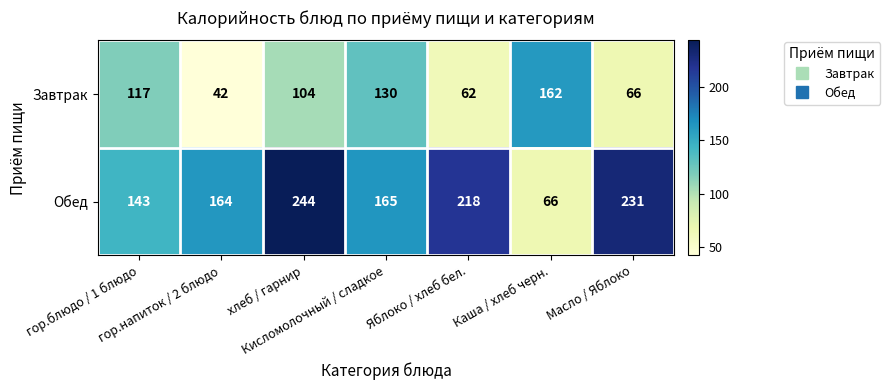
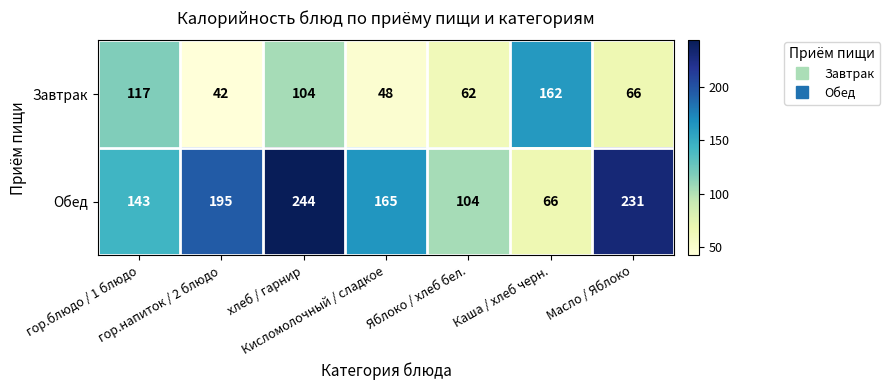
Завтрак, Кисломолочный / сладкое: 130 -> 48
Обед, гор.напиток / 2 блюдо: 164 -> 195
Обед, Яблоко / хлеб бел.: 218 -> 104
